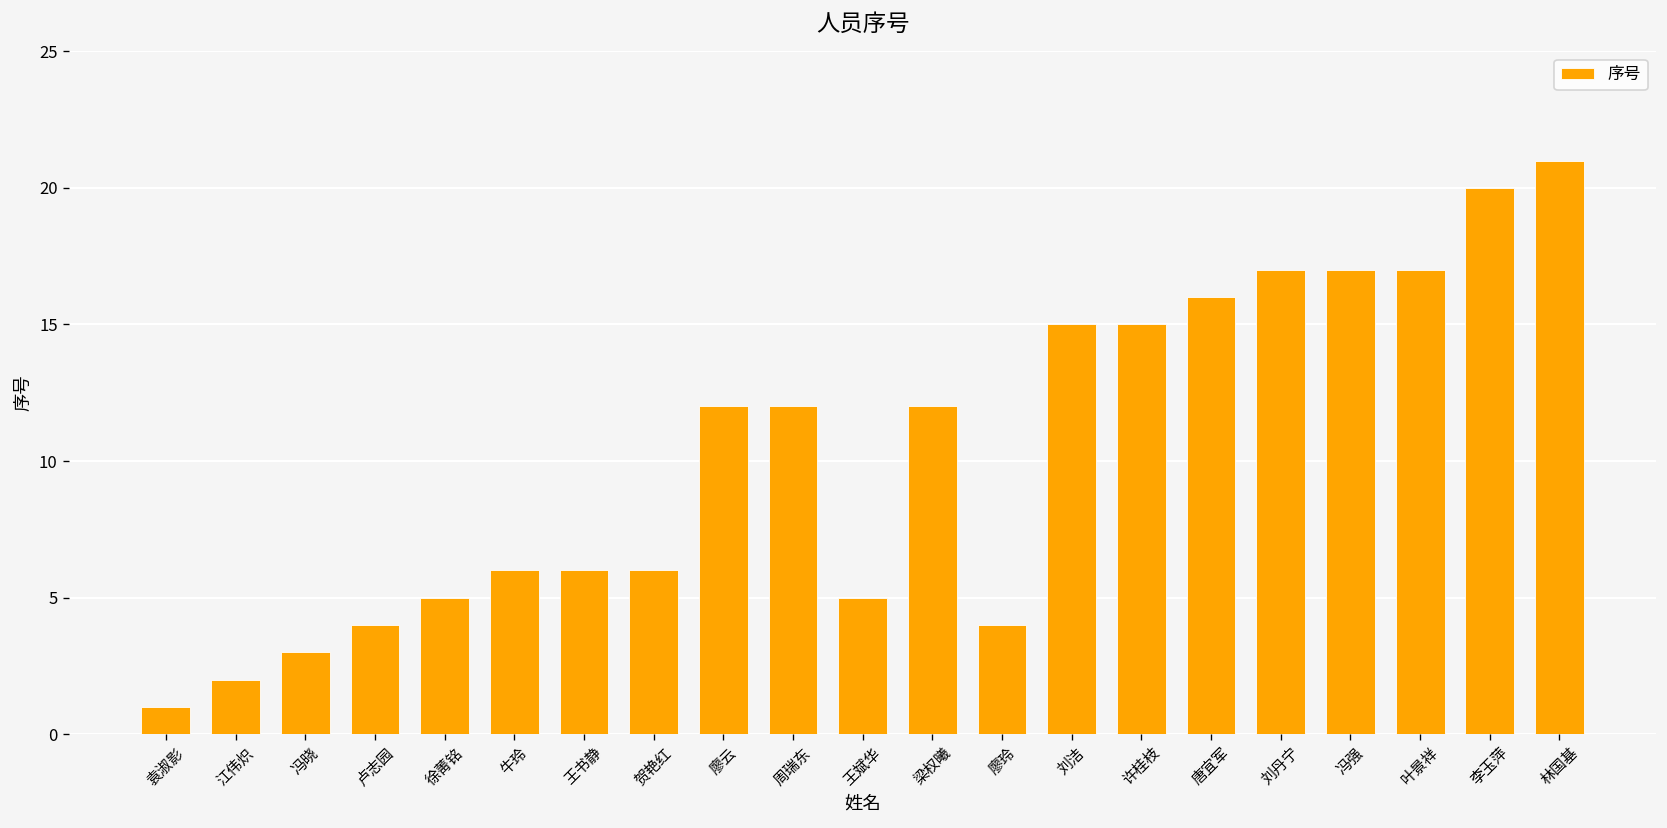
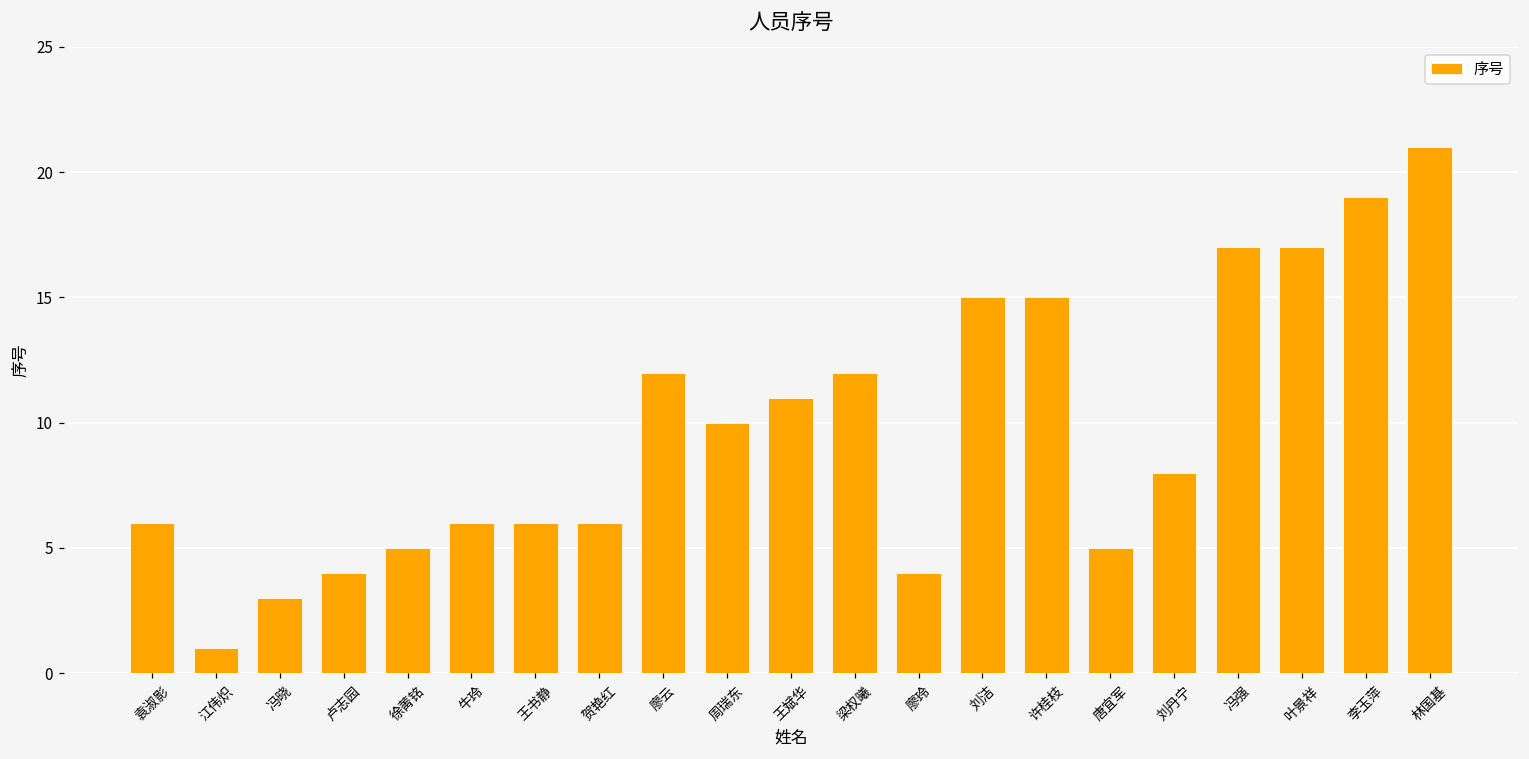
袁淑影: 1 -> 6
江伟炽: 2 -> 1
周瑞东: 12 -> 10
王斌华: 5 -> 11
唐宜军: 16 -> 5
刘丹宁: 17 -> 8
李玉萍: 20 -> 19
